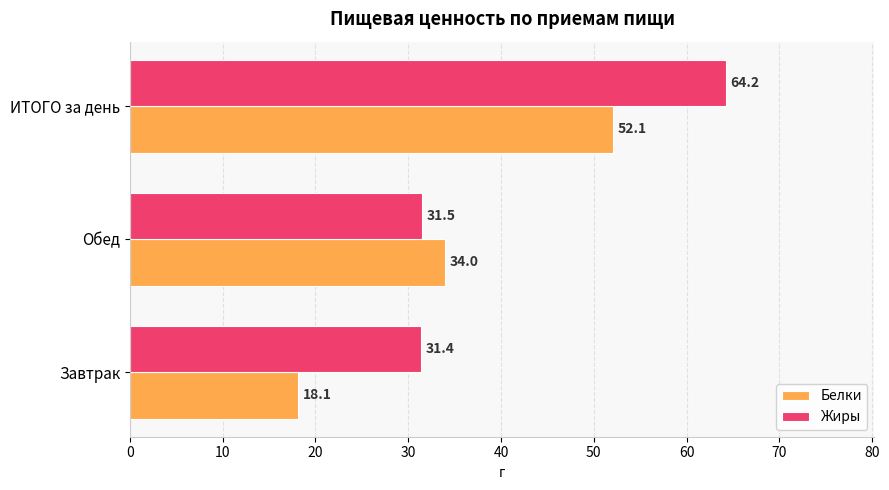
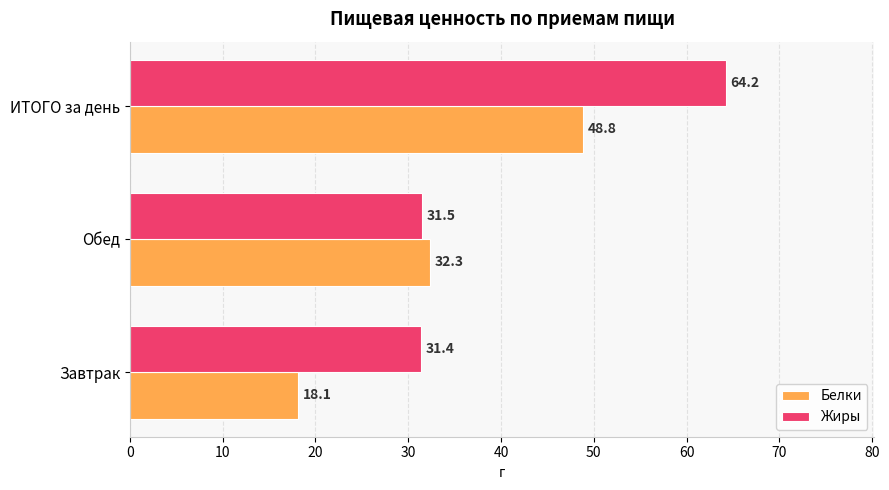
Белки, ИТОГО за день: 52.1 -> 48.8
Белки, Обед: 34.0 -> 32.3
